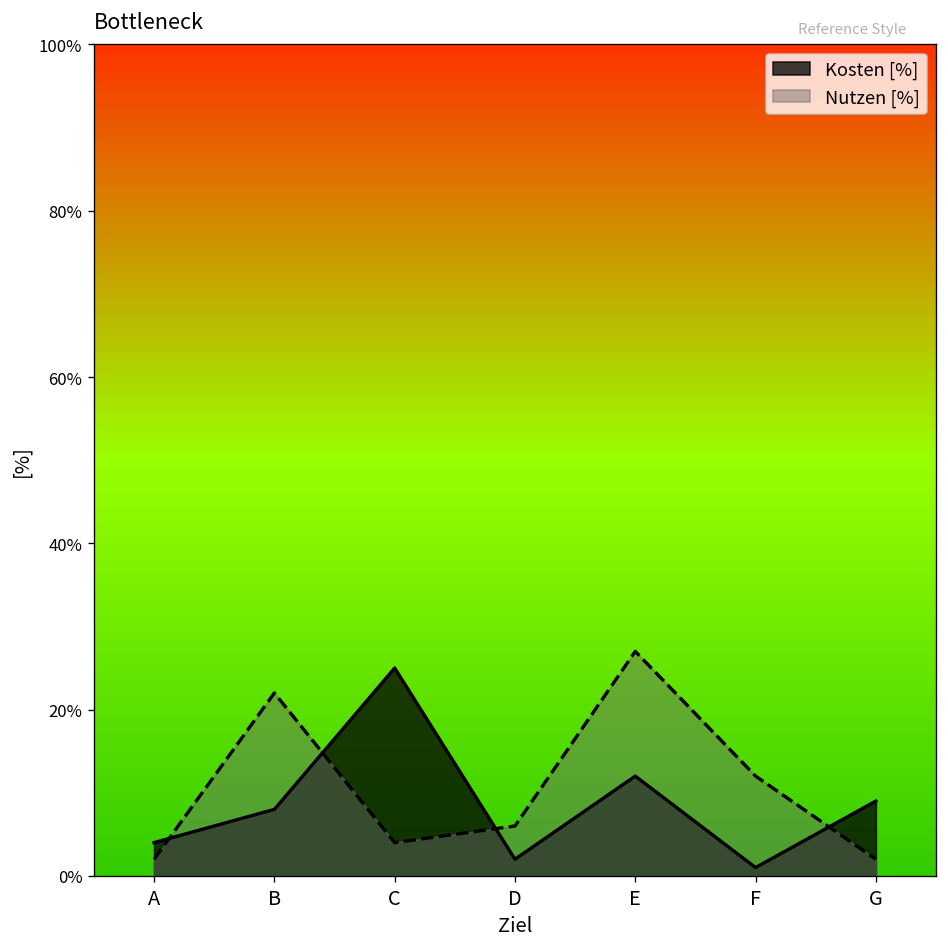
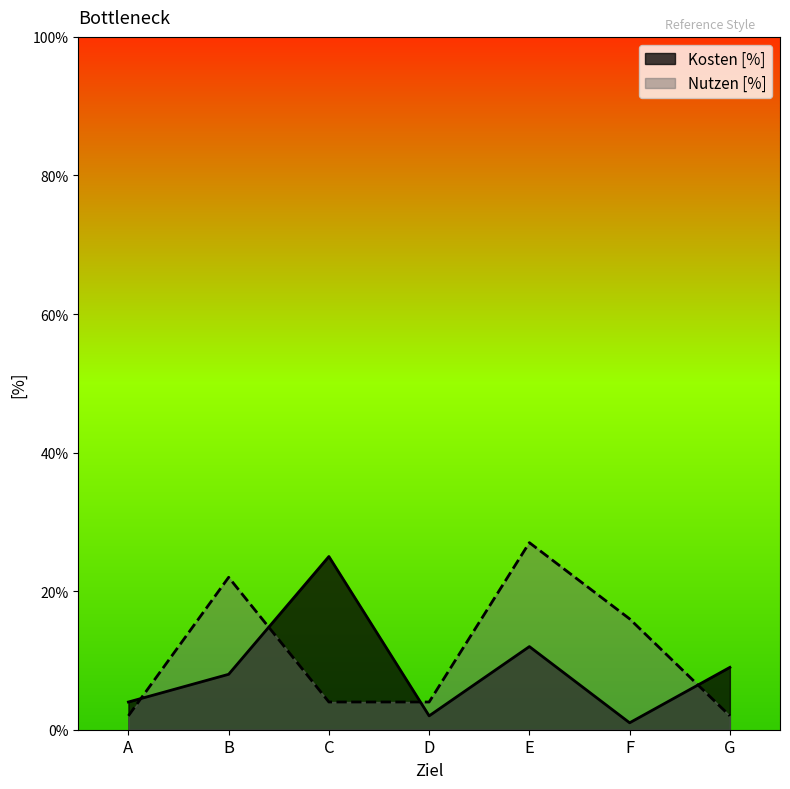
Nutzen [%], D: 6% -> 4%
Nutzen [%], F: 12% -> 16%
